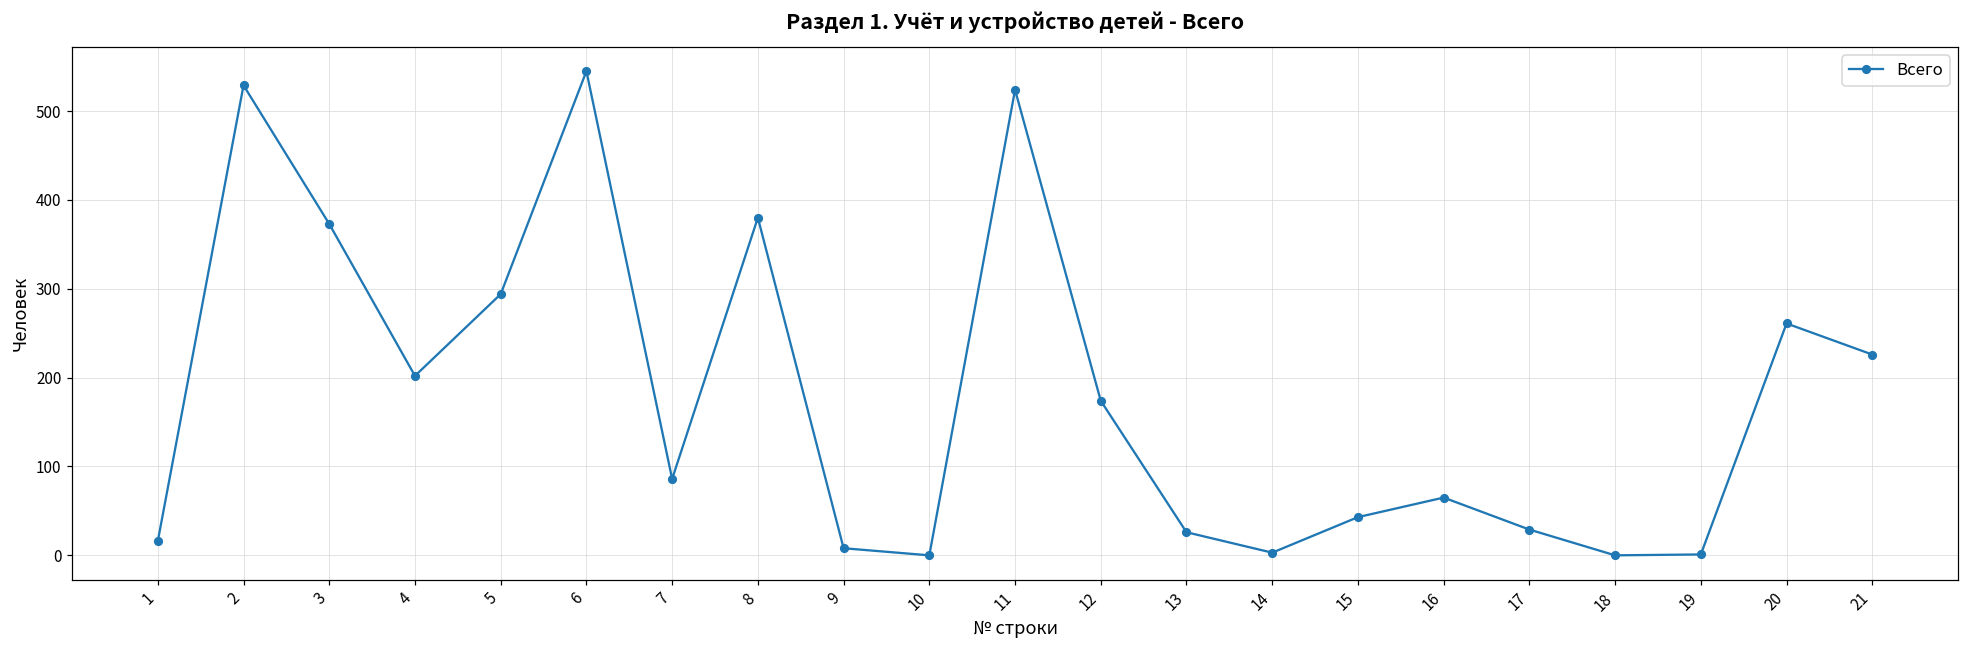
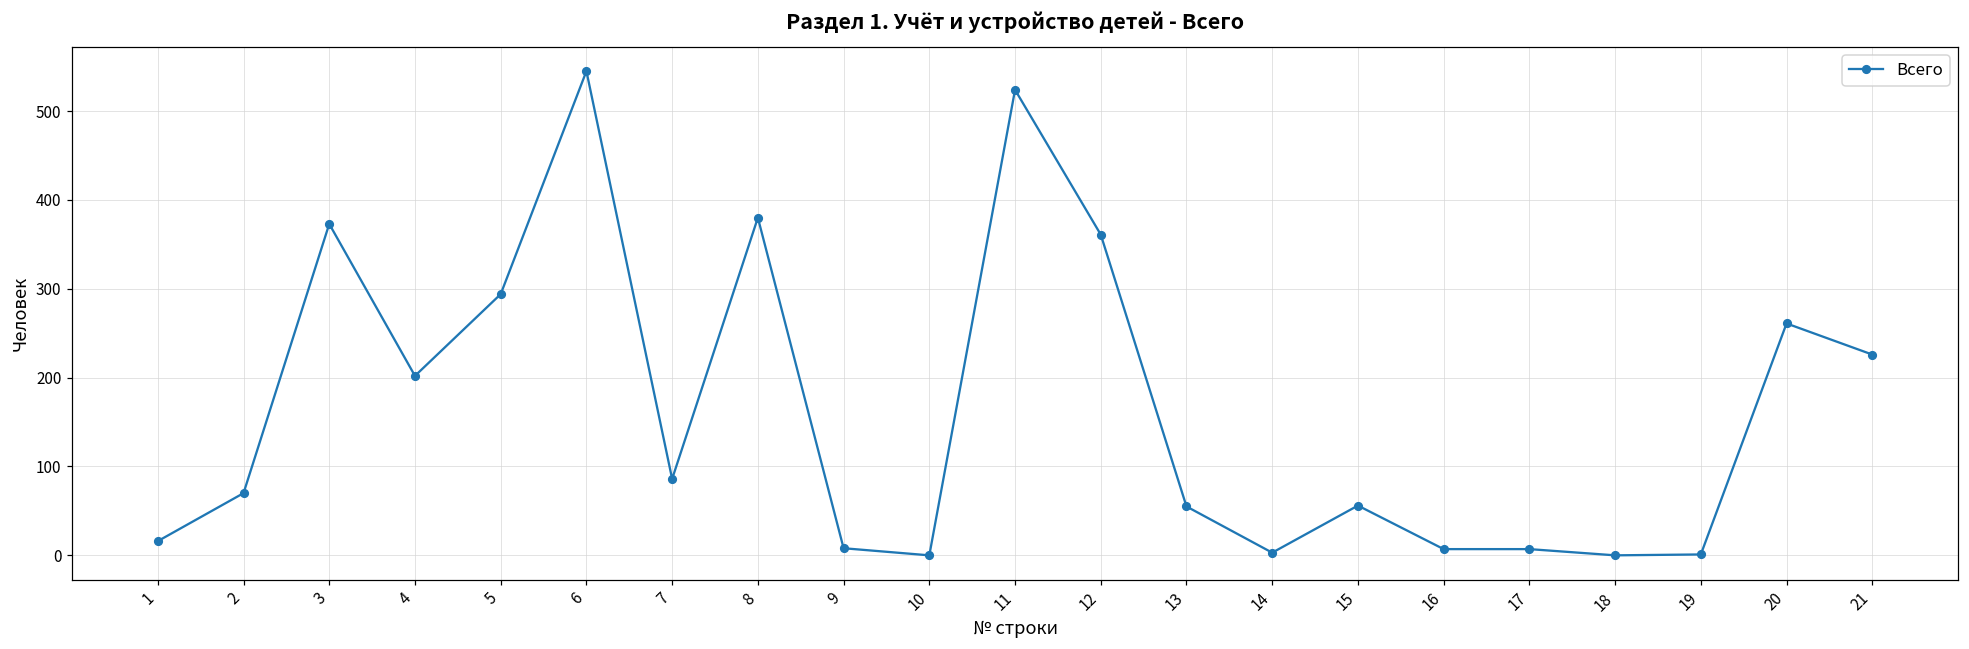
2: 530 -> 70
12: 170 -> 360
13: 30 -> 60
15: 40 -> 60
16: 70 -> 10
17: 30 -> 10
